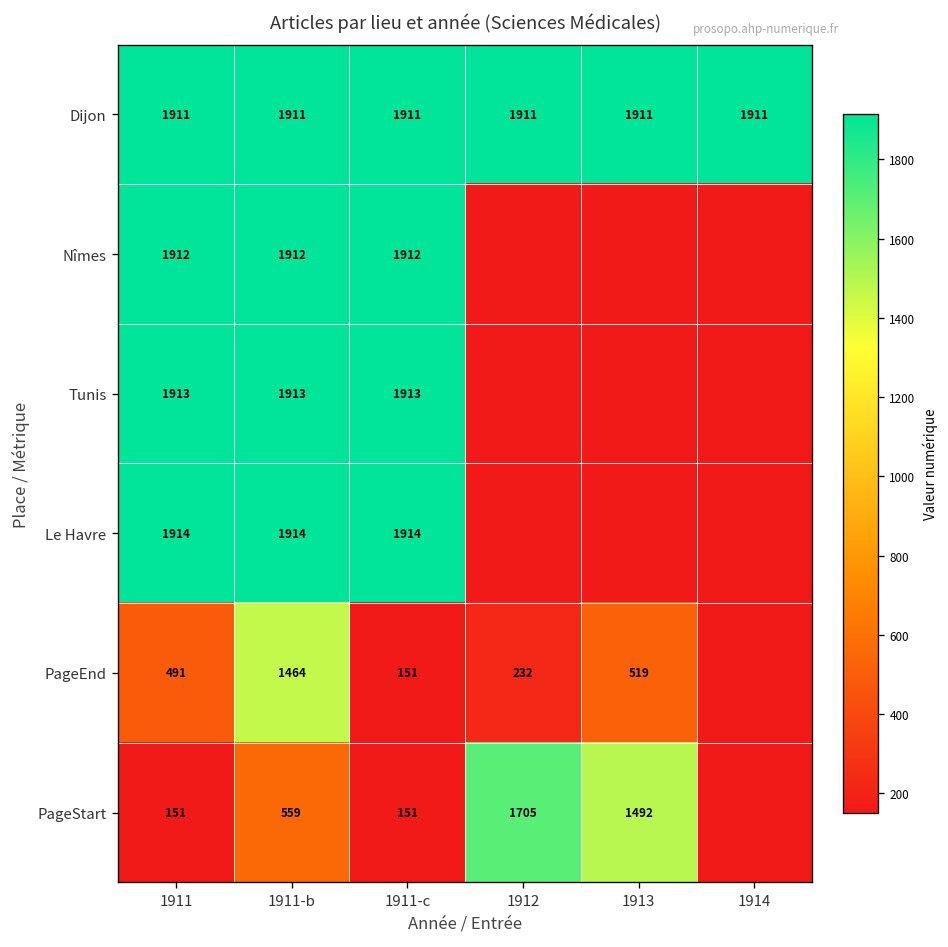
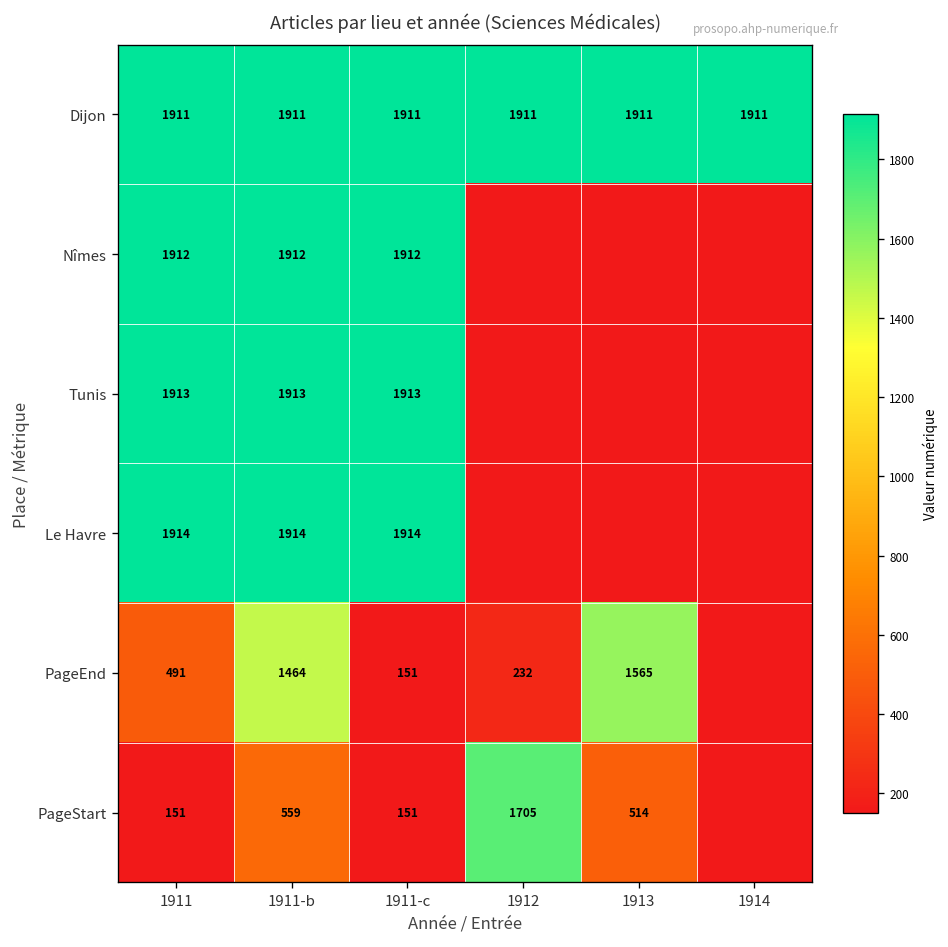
PageEnd, 1913: 519 -> 1565
PageStart, 1913: 1492 -> 514
